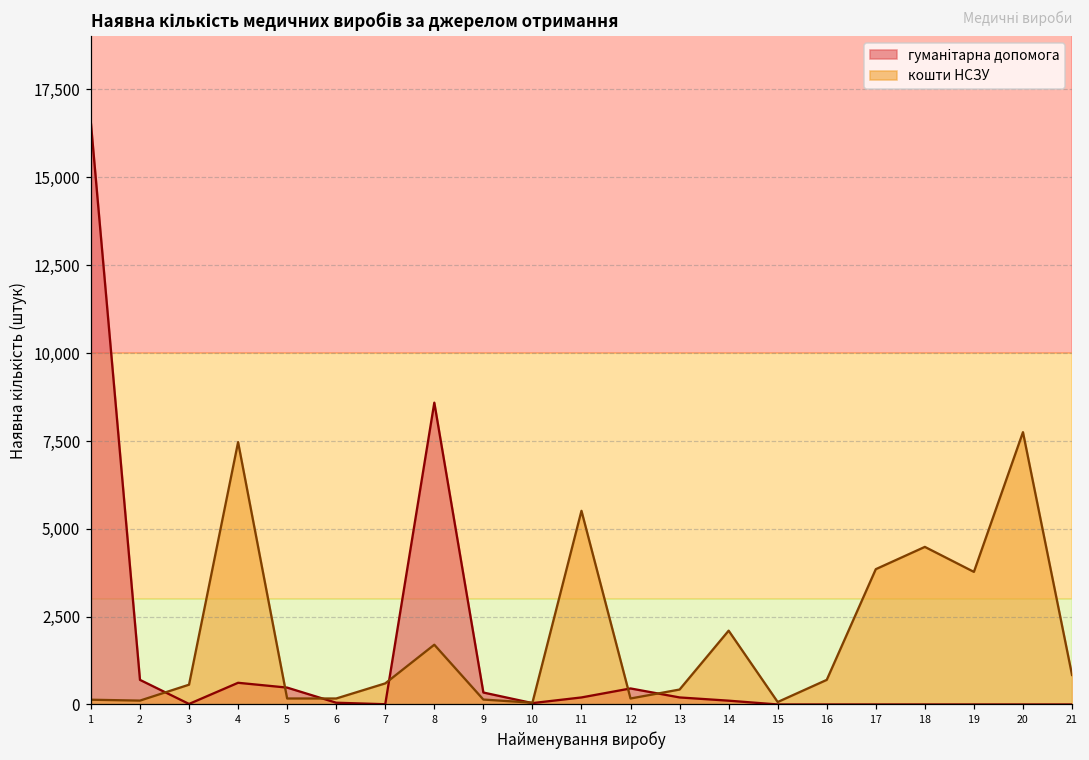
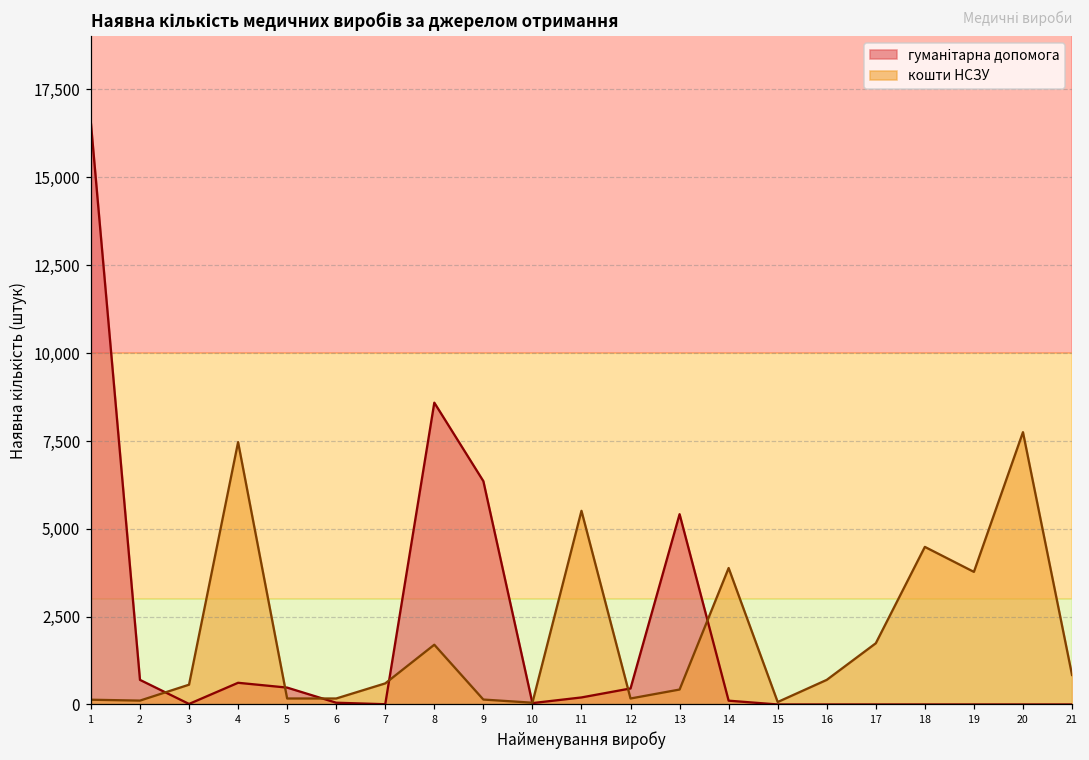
гуманітарна допомога, 9: 300 -> 6,400
гуманітарна допомога, 13: 200 -> 5,400
кошти НСЗУ, 14: 2,100 -> 3,900
кошти НСЗУ, 17: 3,900 -> 1,700
